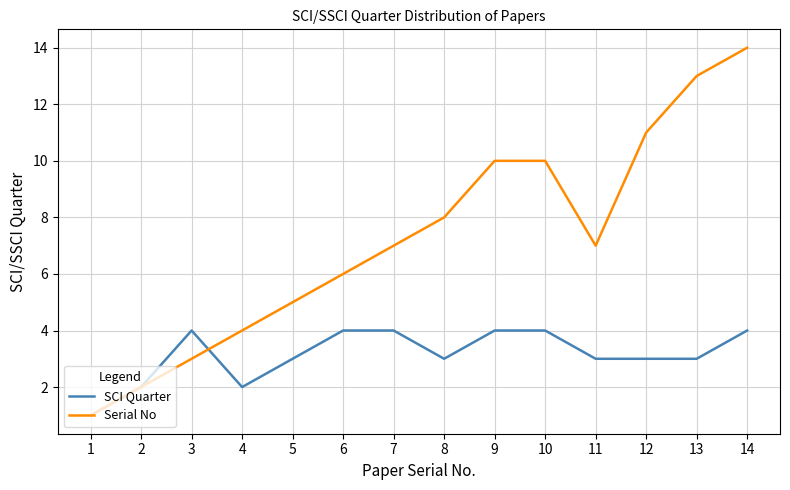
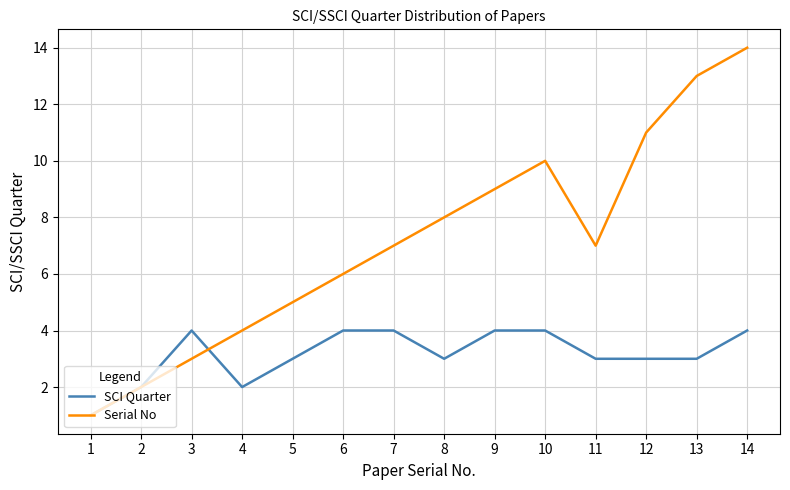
Serial No, 9: 10 -> 9
